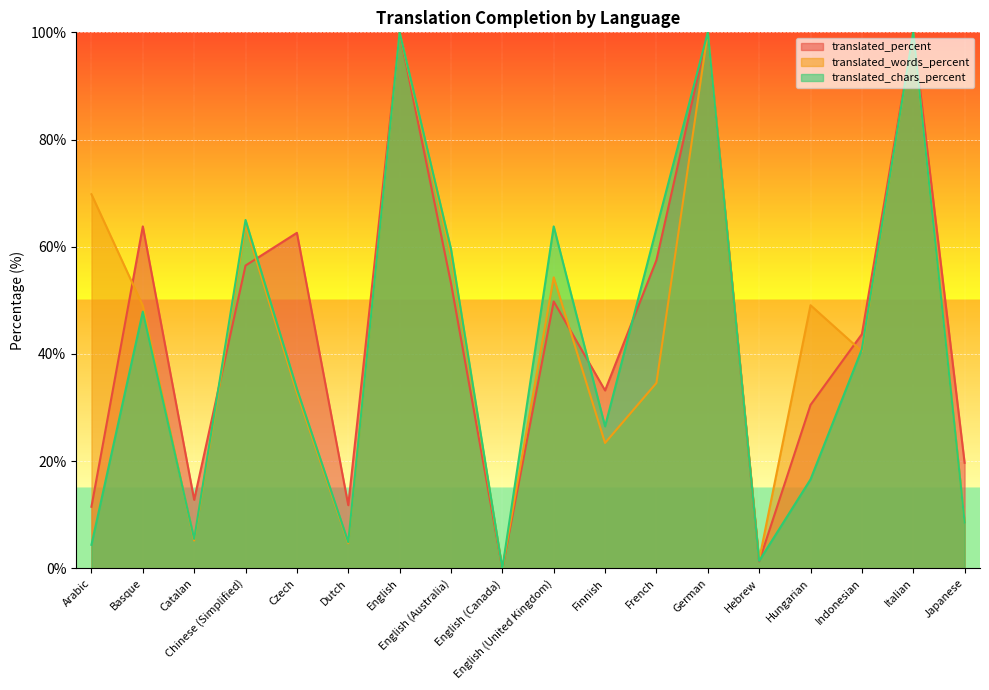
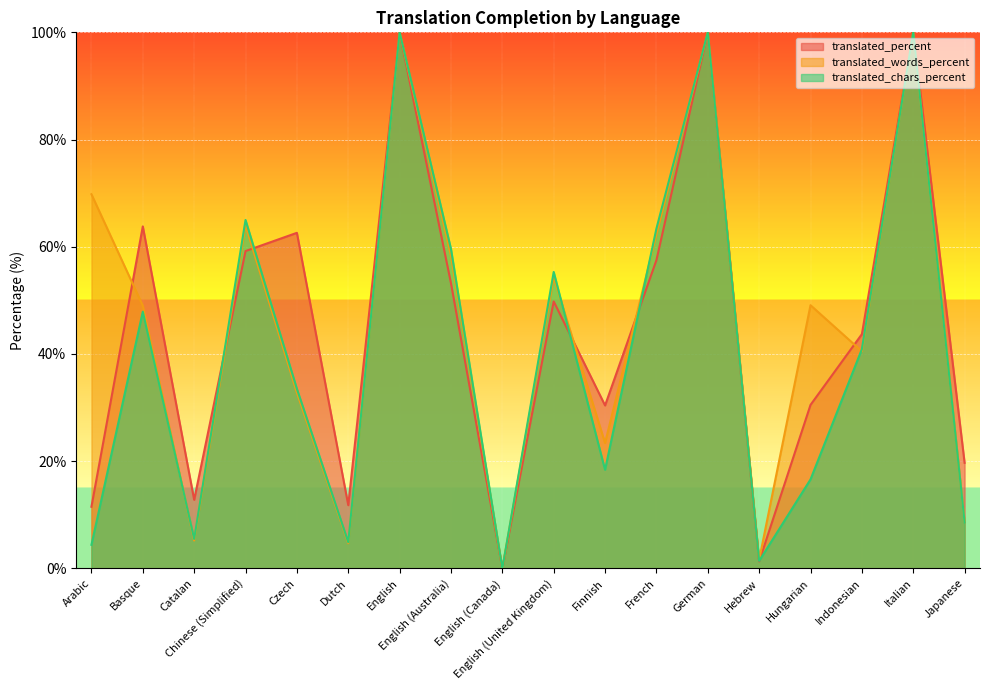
translated_percent, Chinese (Simplified): 57% -> 59%
translated_chars_percent, English (United Kingdom): 64% -> 55%
translated_percent, Finnish: 33% -> 30%
translated_chars_percent, Finnish: 27% -> 18%
translated_words_percent, French: 35% -> 62%
